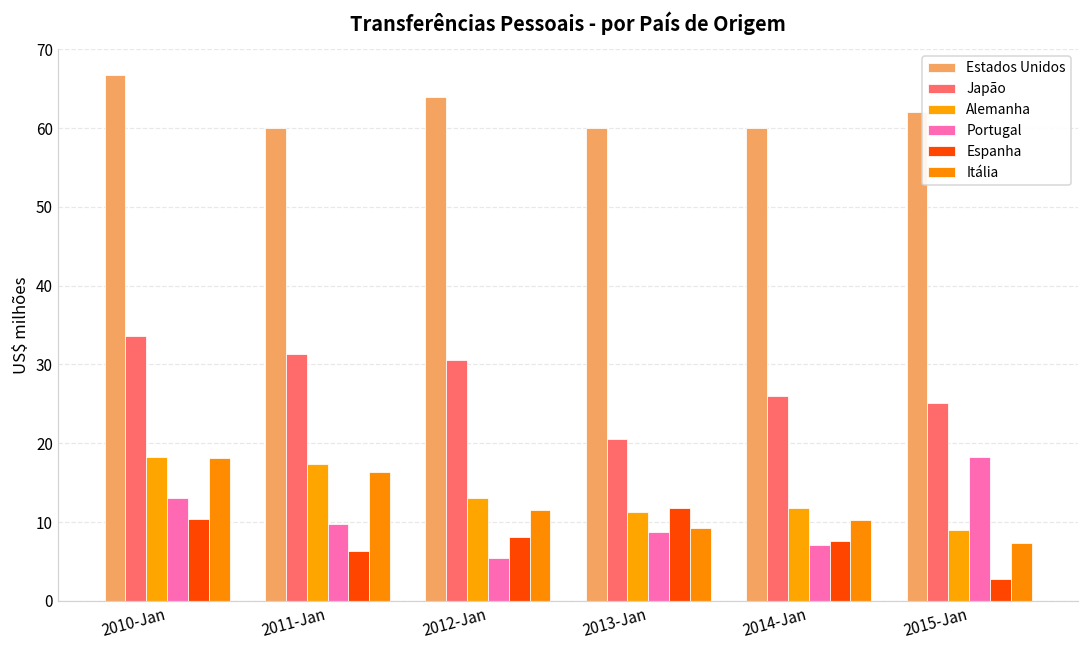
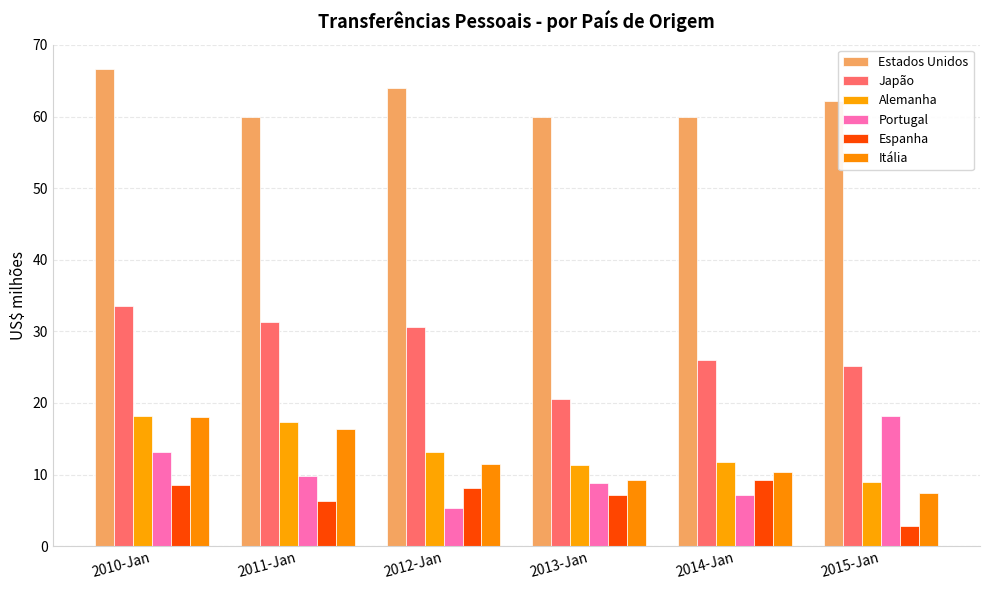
Espanha, 2010-Jan: 10 -> 9
Espanha, 2013-Jan: 12 -> 7
Espanha, 2014-Jan: 8 -> 9
